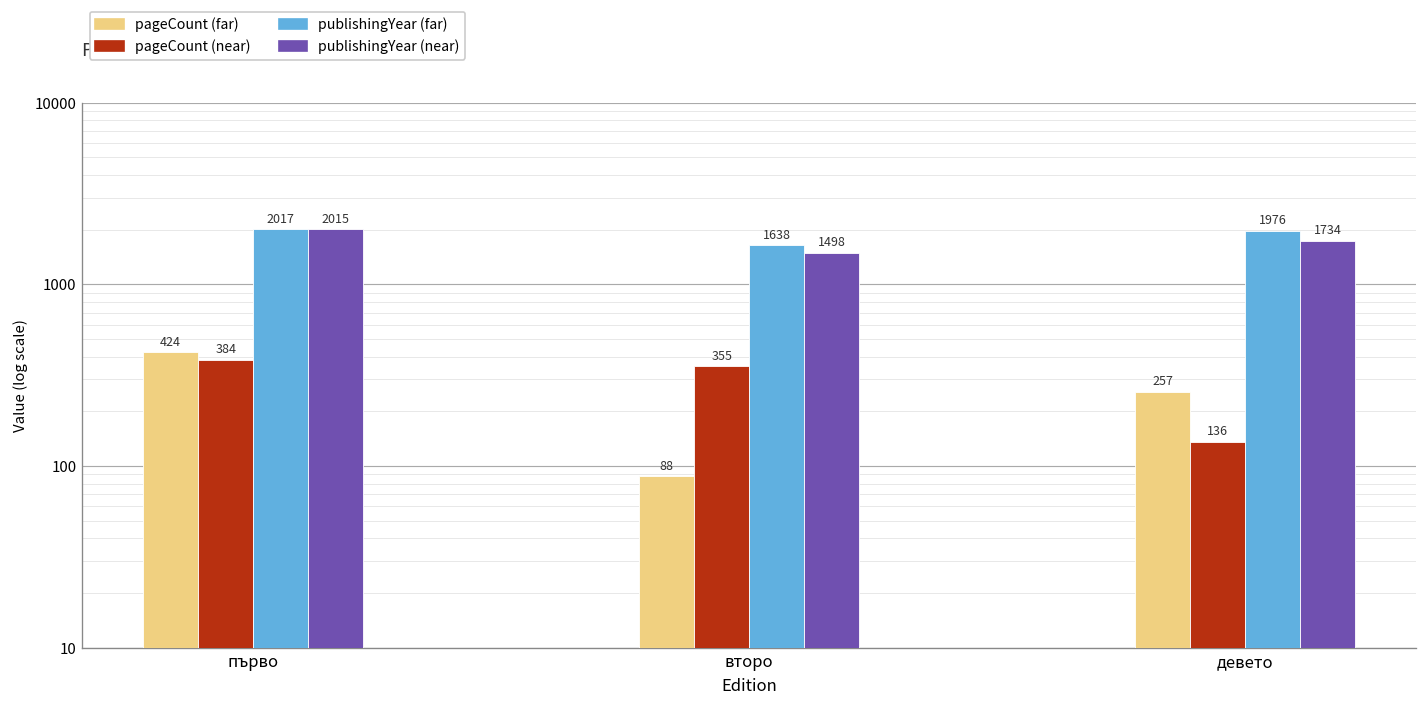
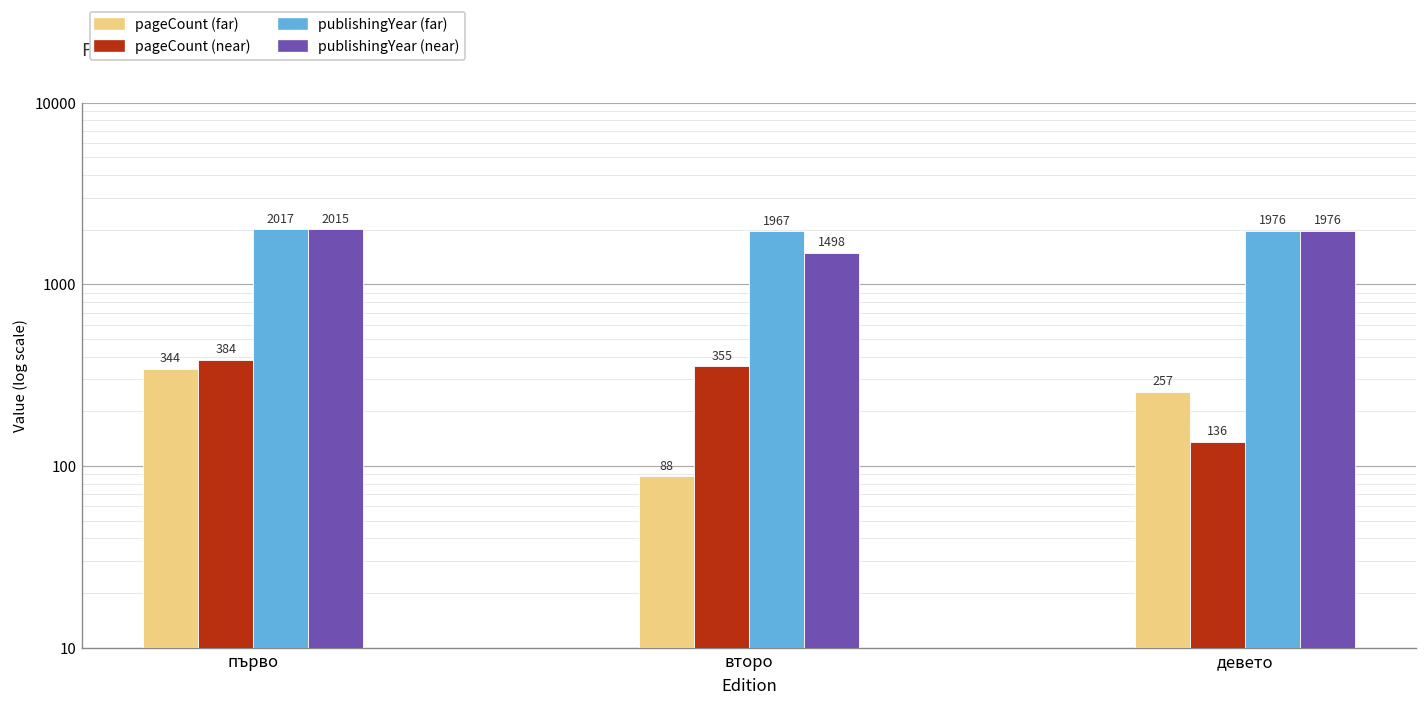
pageCount (far), първо: 424 -> 344
publishingYear (far), второ: 1638 -> 1967
publishingYear (near), девето: 1734 -> 1976
